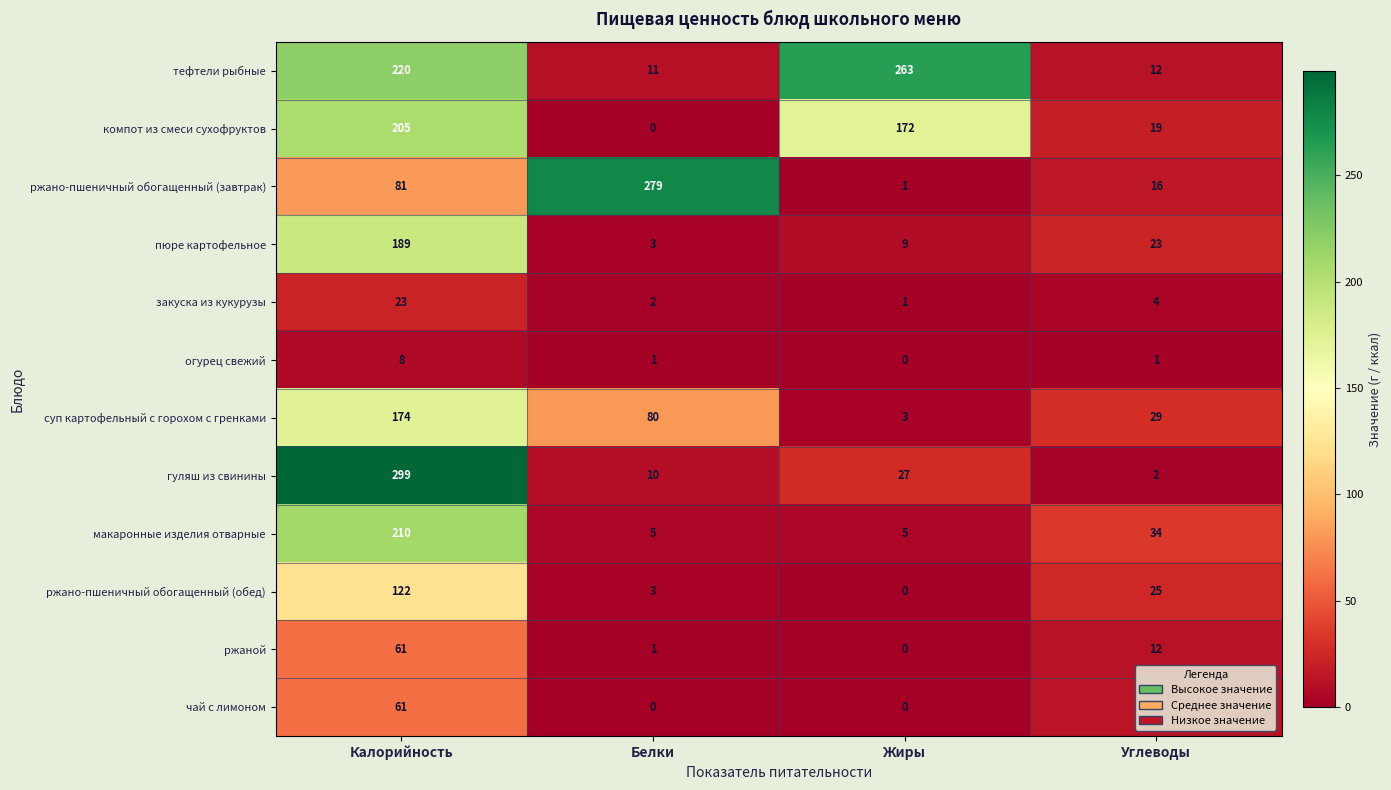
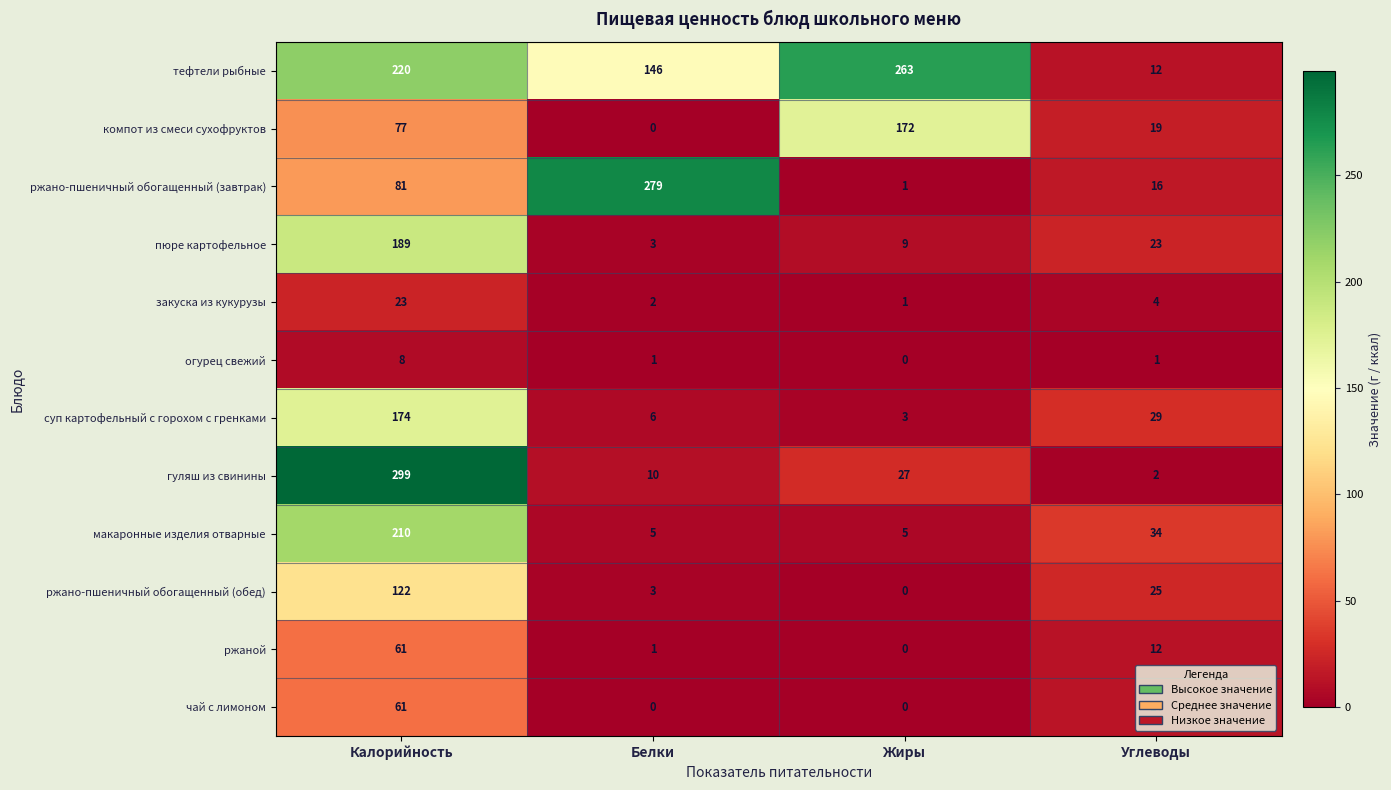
тефтели рыбные, Белки: 11 -> 146
компот из смеси сухофруктов, Калорийность: 205 -> 77
суп картофельный с горохом с гренками, Белки: 80 -> 6
